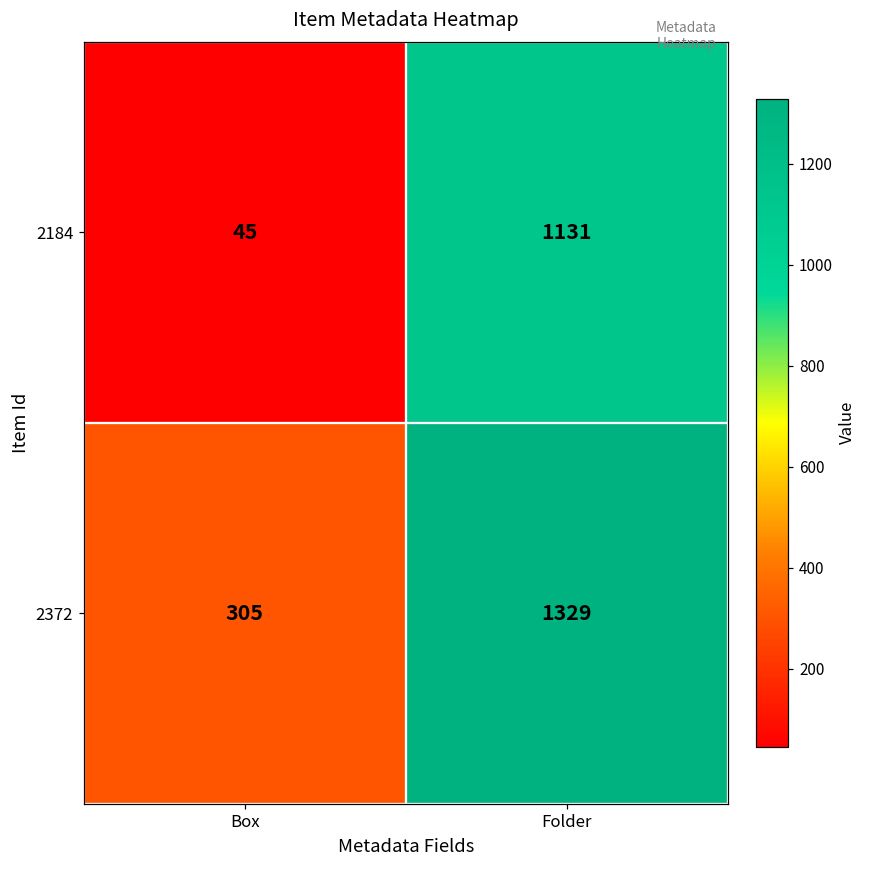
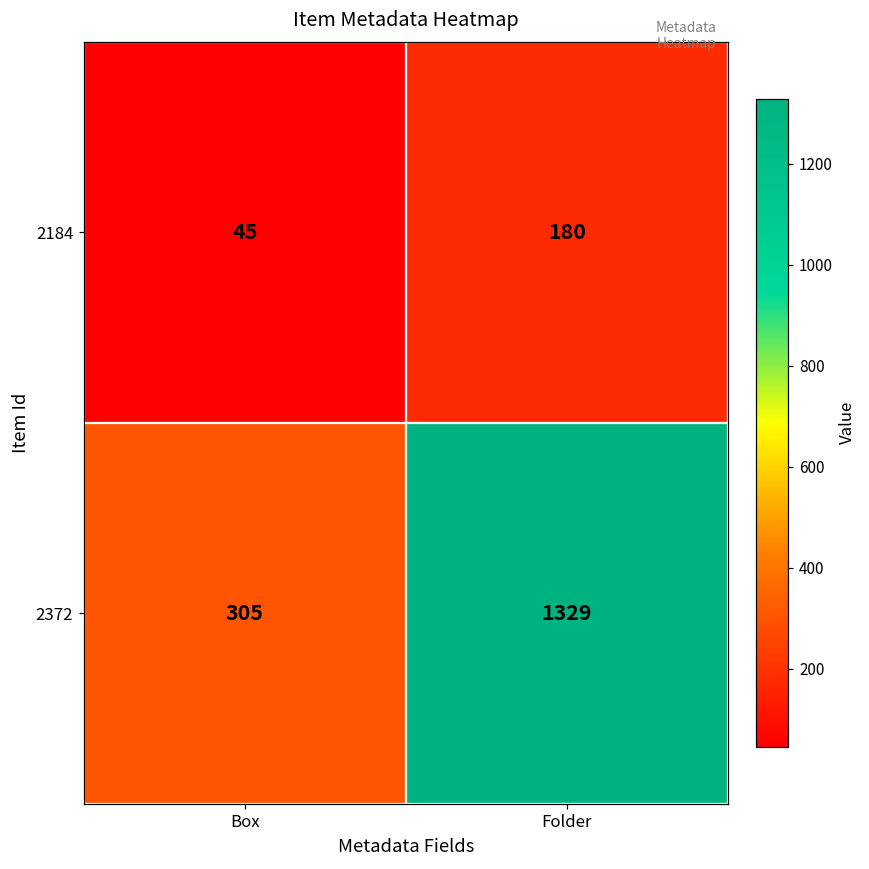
2184, Folder: 1131 -> 180
